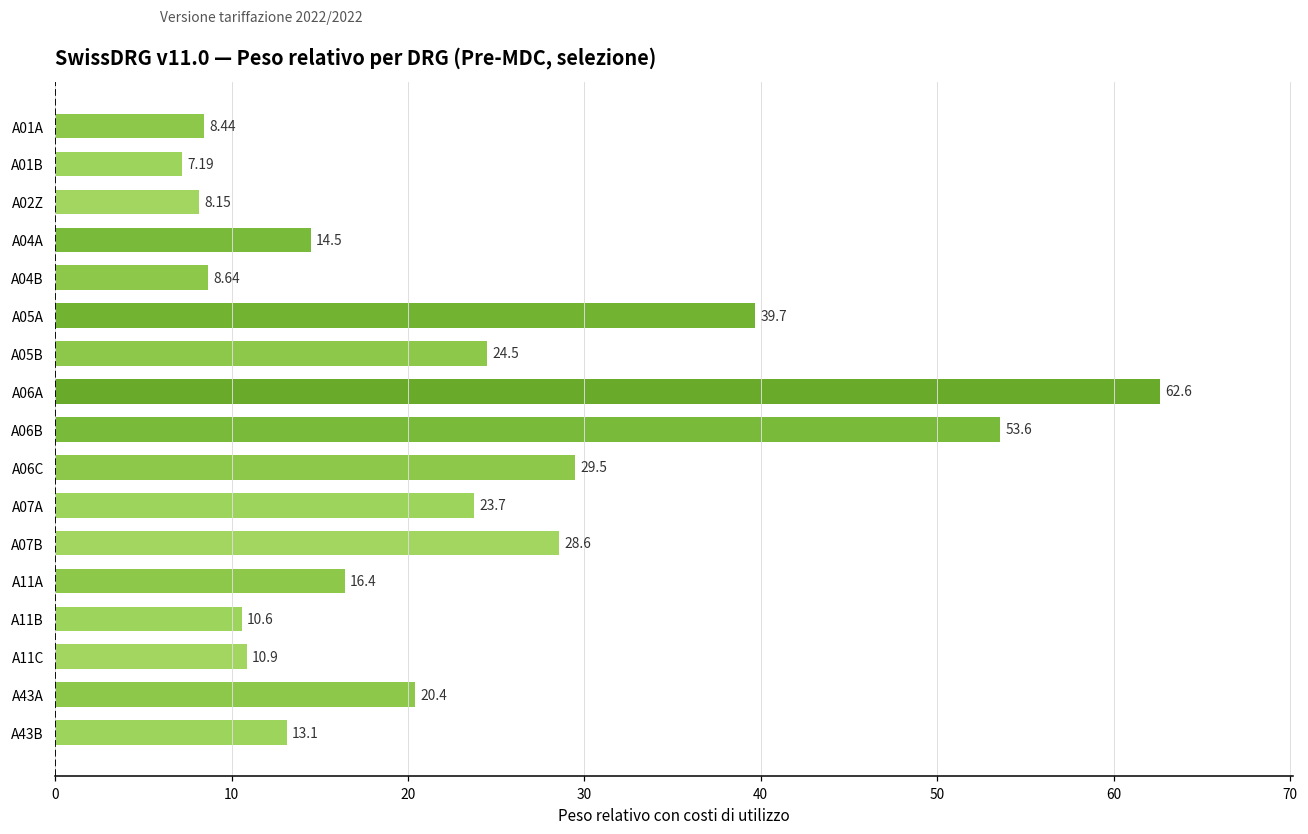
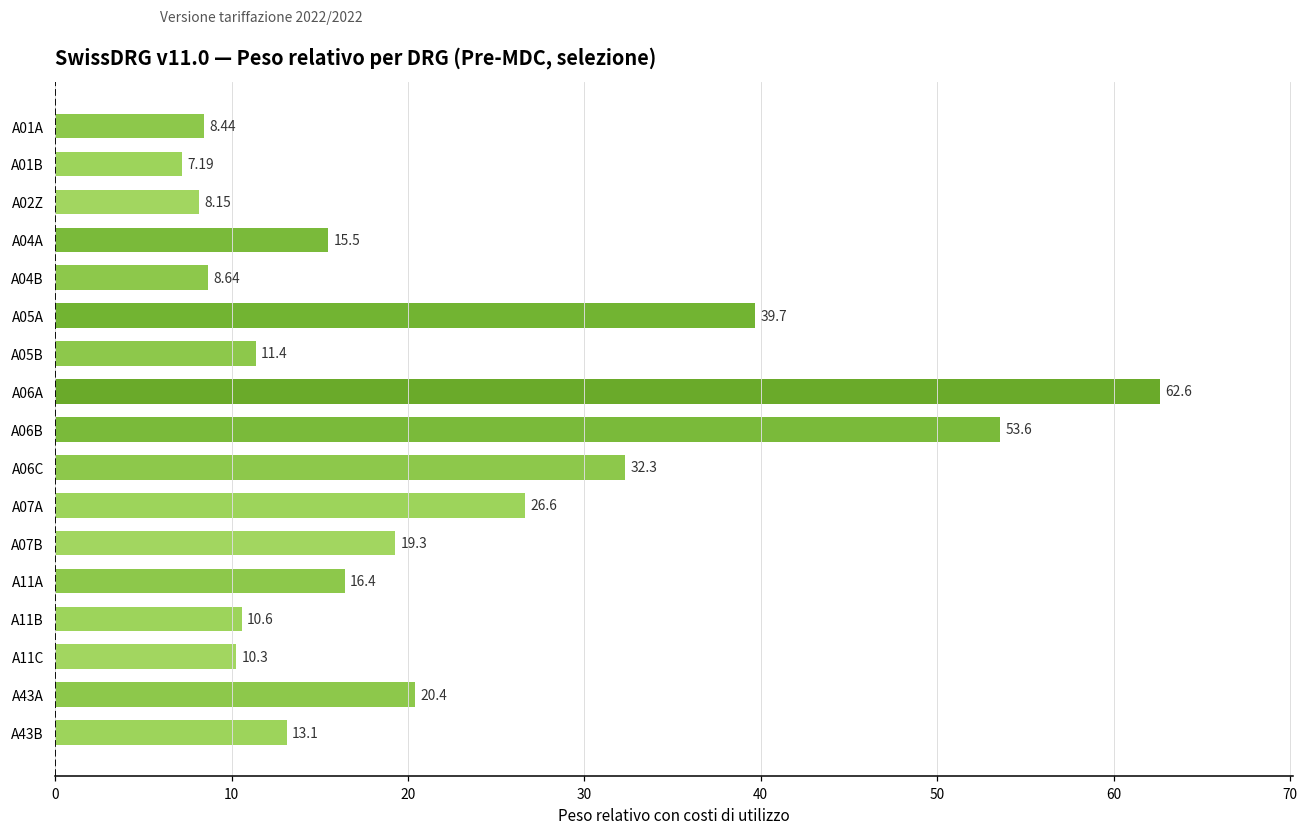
A04A: 14.5 -> 15.5
A05B: 24.5 -> 11.4
A06C: 29.5 -> 32.3
A07A: 23.7 -> 26.6
A07B: 28.6 -> 19.3
A11C: 10.9 -> 10.3
